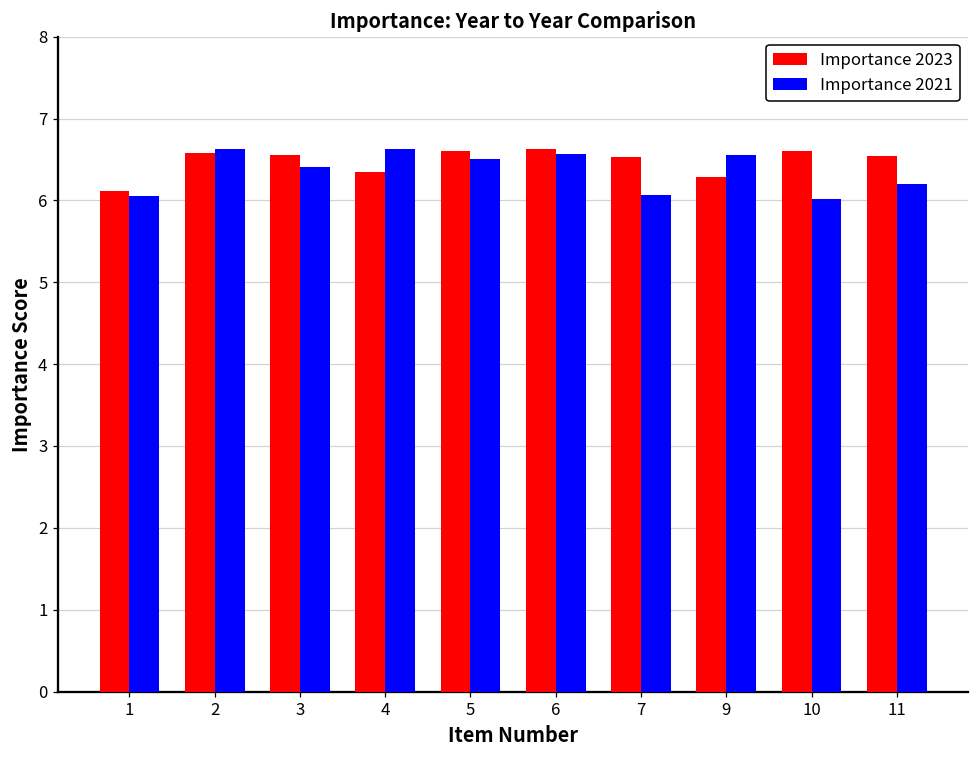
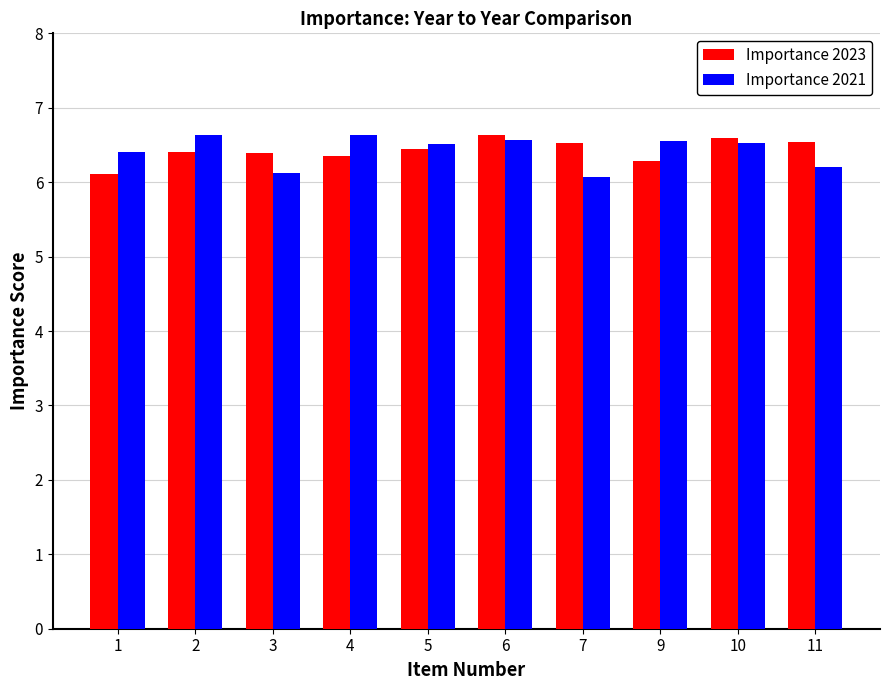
Importance 2021, 1: 6.1 -> 6.4
Importance 2023, 2: 6.6 -> 6.4
Importance 2023, 3: 6.6 -> 6.4
Importance 2021, 3: 6.4 -> 6.1
Importance 2023, 5: 6.6 -> 6.5
Importance 2021, 10: 6.0 -> 6.5
